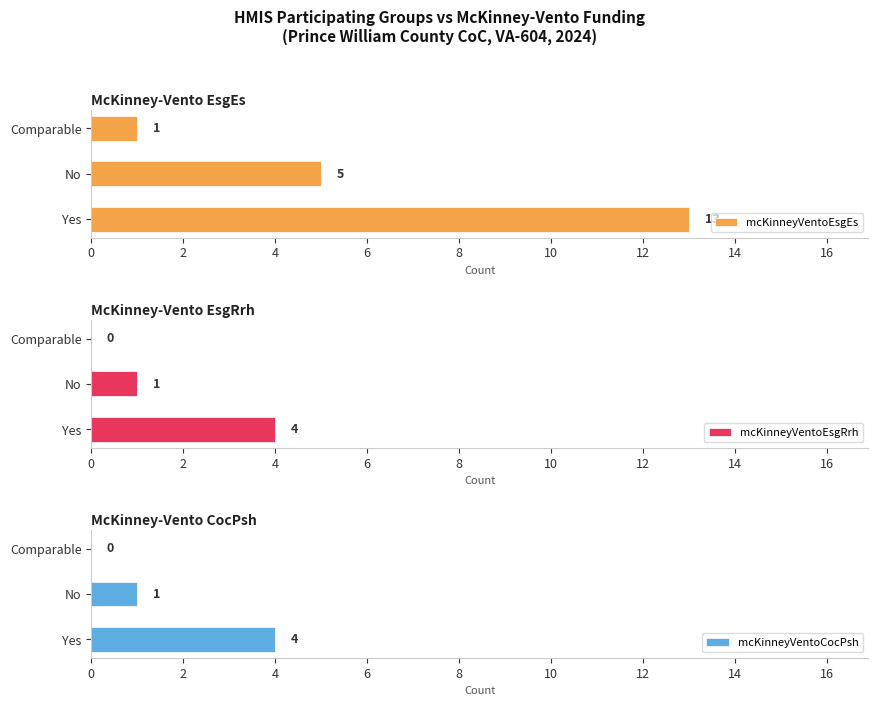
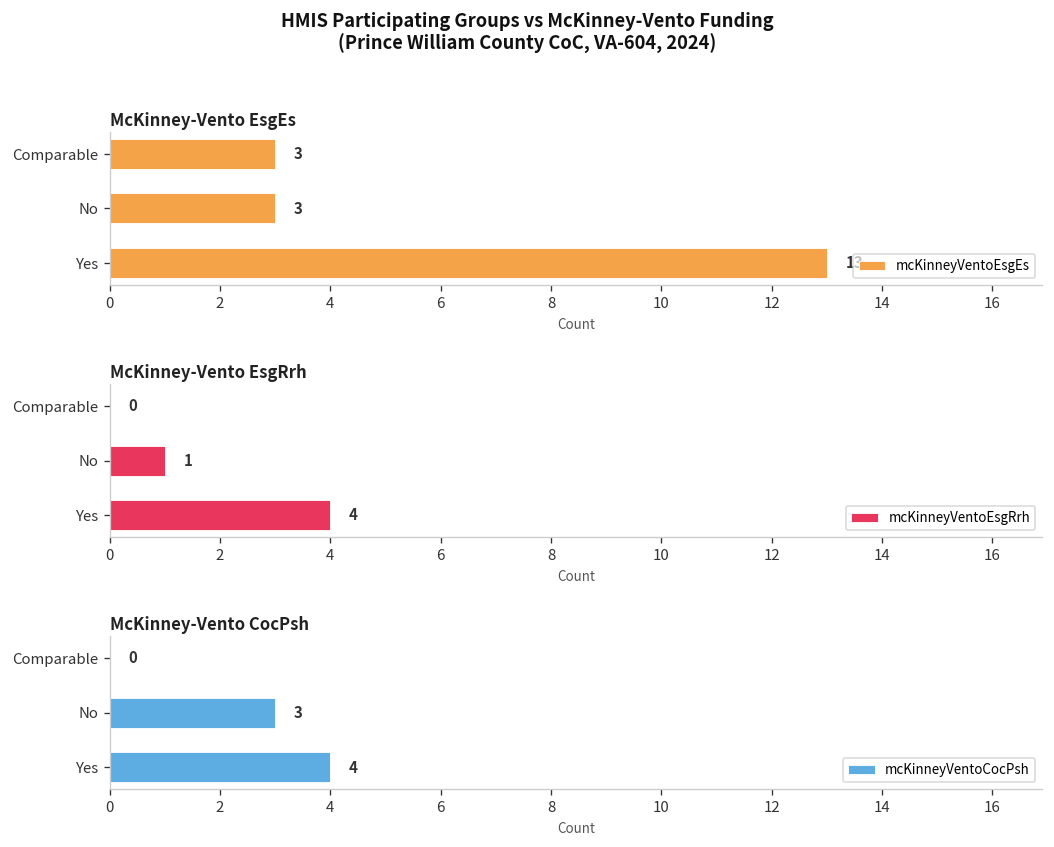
McKinney-Vento EsgEs, Comparable: 1 -> 3
McKinney-Vento EsgEs, No: 5 -> 3
McKinney-Vento CocPsh, No: 1 -> 3
